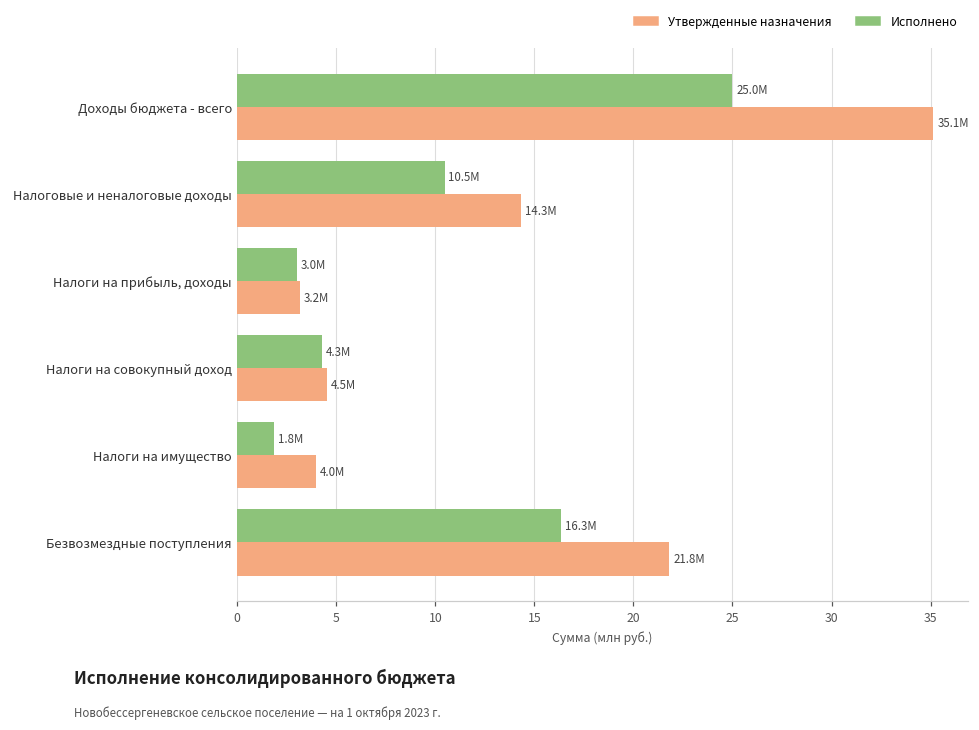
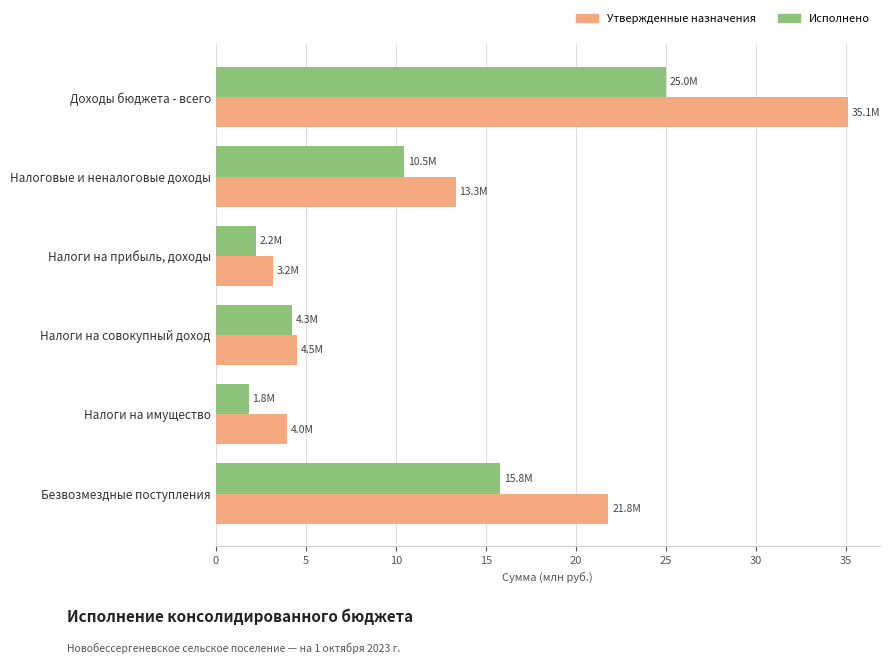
Утвержденные назначения, Налоговые и неналоговые доходы: 14.3M -> 13.3M
Исполнено, Налоги на прибыль, доходы: 3.0M -> 2.2M
Исполнено, Безвозмездные поступления: 16.3M -> 15.8M
